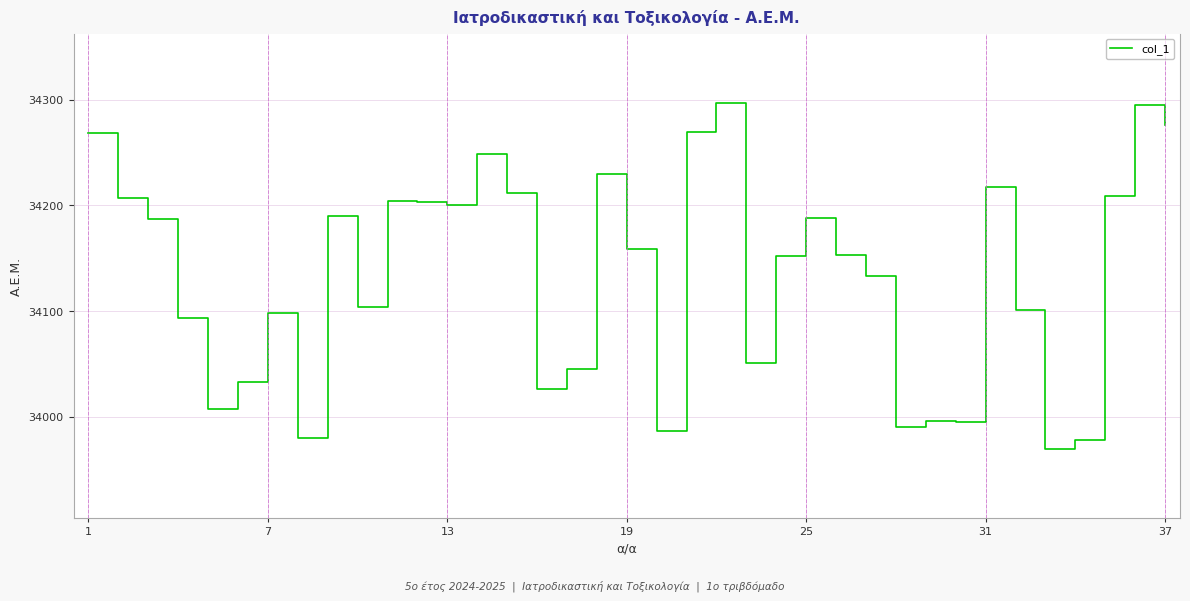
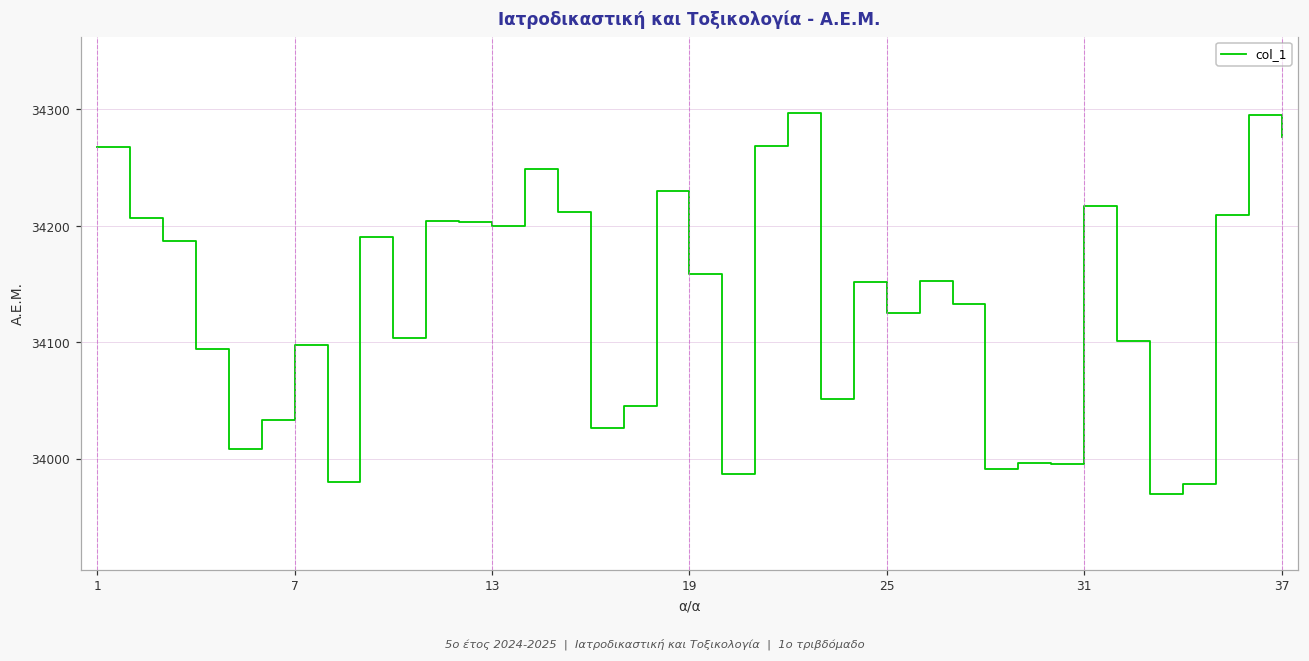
25: 34188 -> 34125
